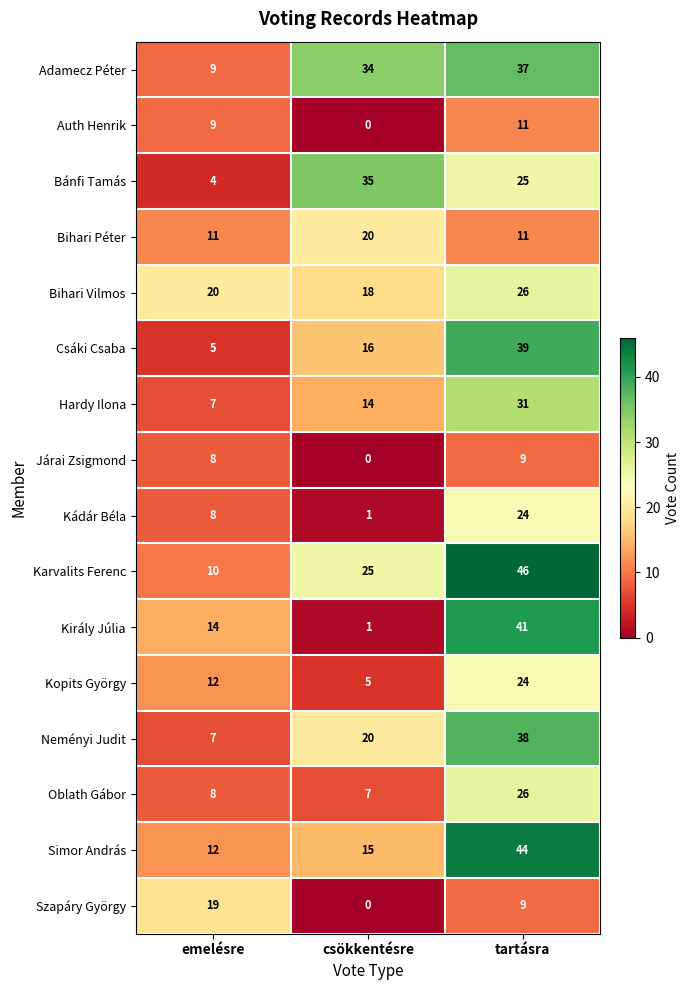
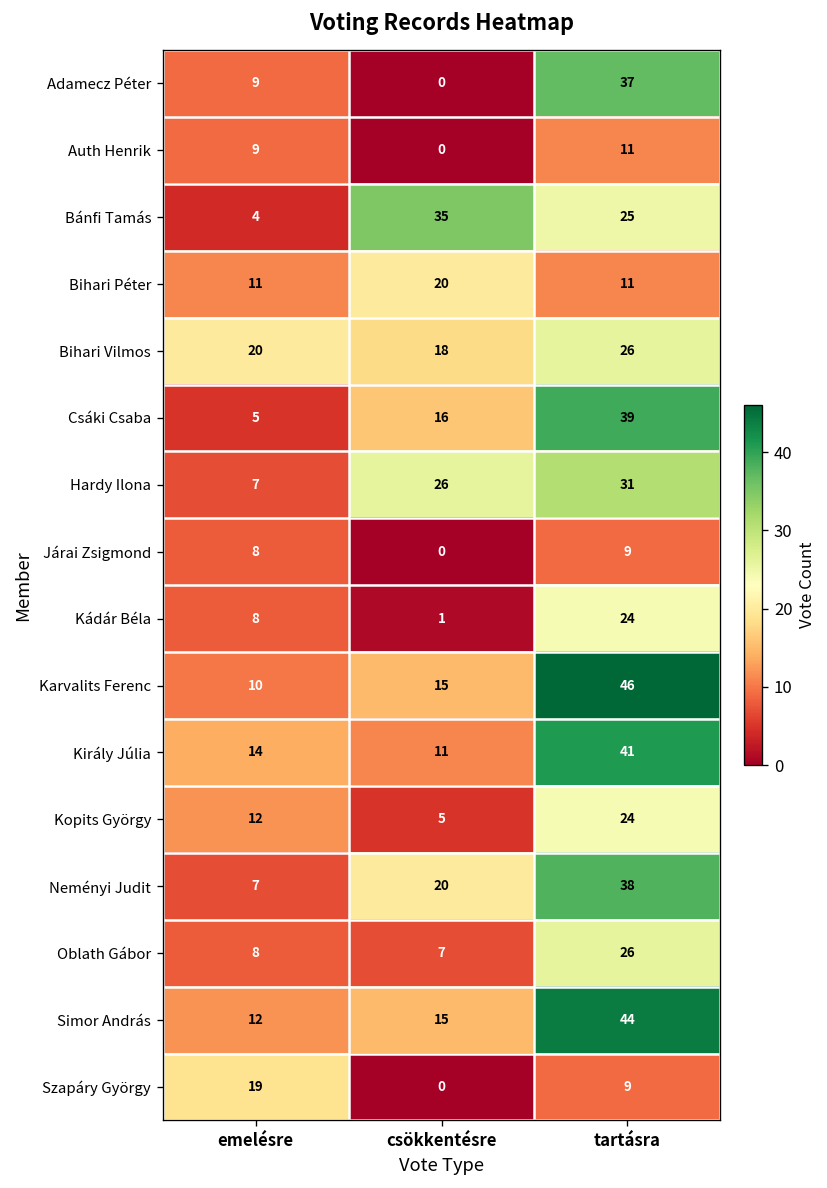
Adamecz Péter, csökkentésre: 34 -> 0
Hardy Ilona, csökkentésre: 14 -> 26
Karvalits Ferenc, csökkentésre: 25 -> 15
Király Júlia, csökkentésre: 1 -> 11
